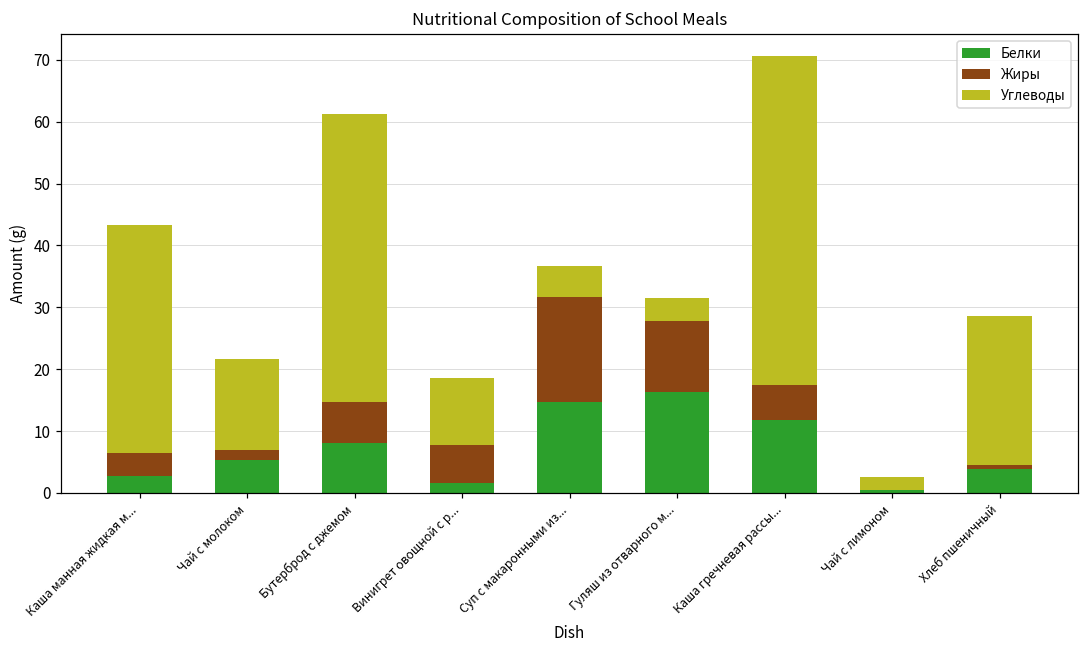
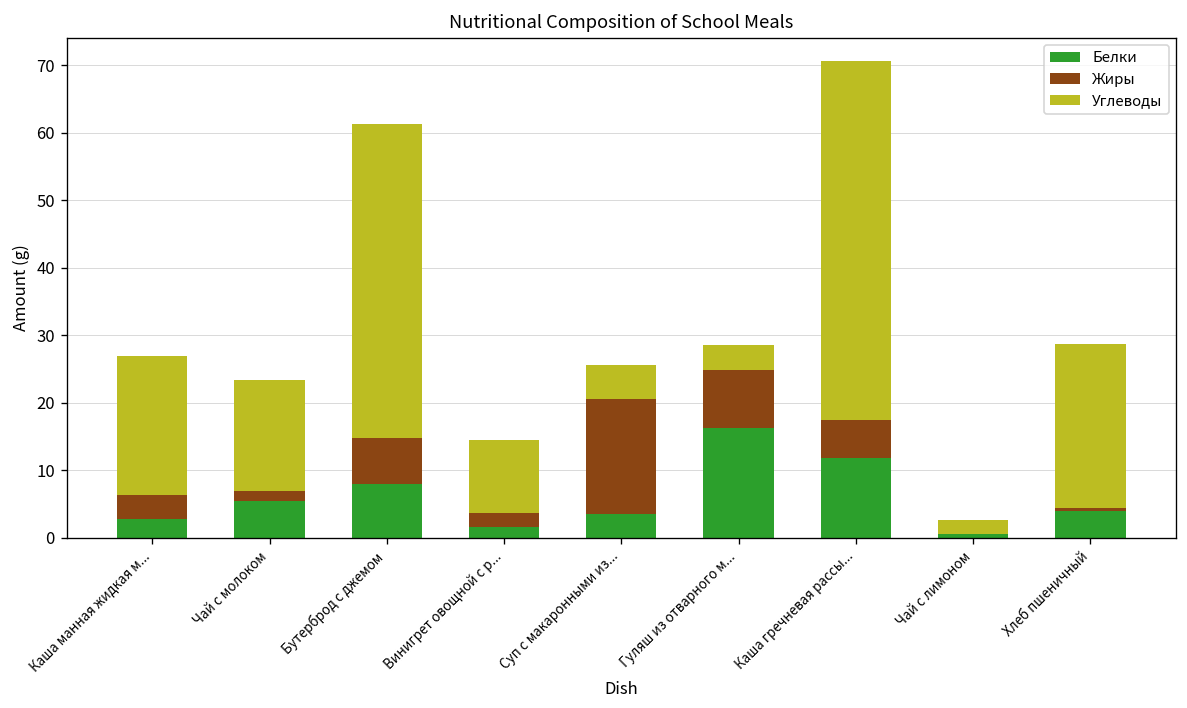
Углеводы, Каша манная жидкая м...: 37 -> 21
Углеводы, Чай с молоком: 15 -> 16
Жиры, Винигрет овощной с р...: 6 -> 2
Белки, Суп с макаронными из...: 15 -> 4
Жиры, Гуляш из отварного м...: 12 -> 9
